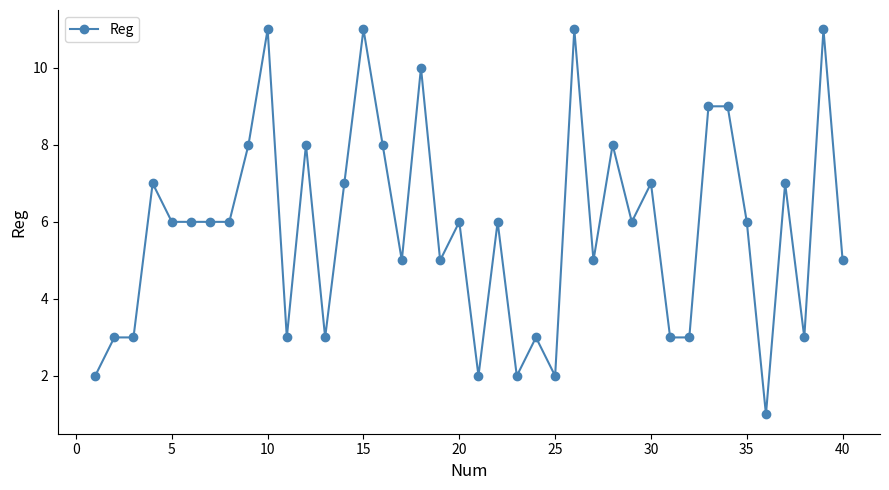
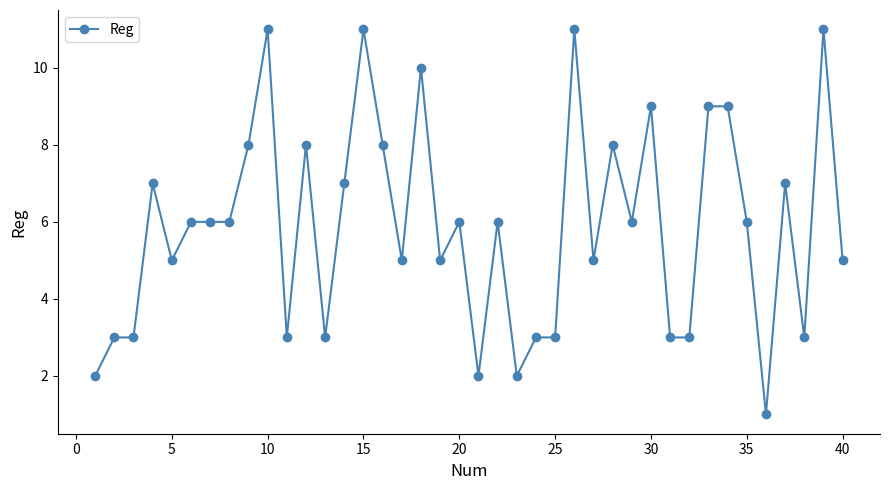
5: 6 -> 5
25: 2 -> 3
30: 7 -> 9
